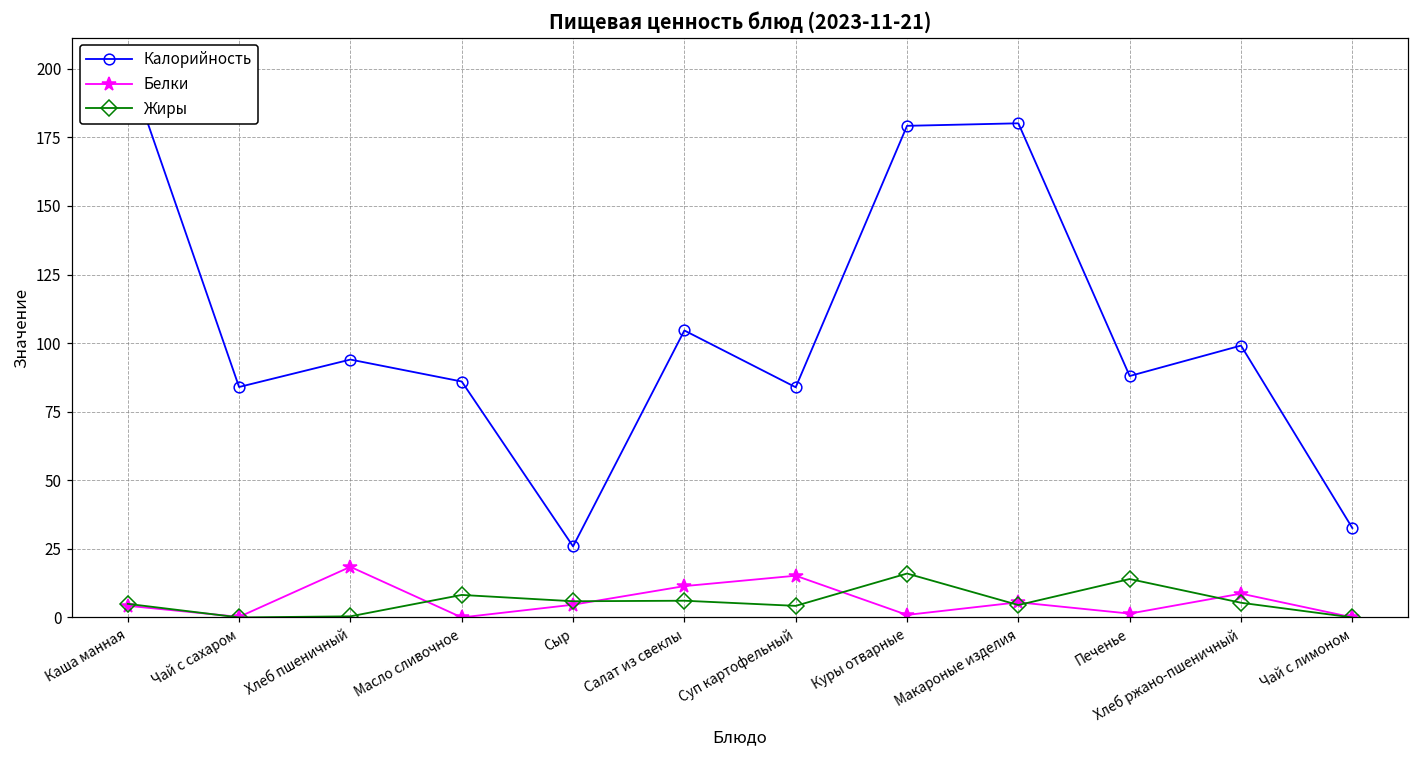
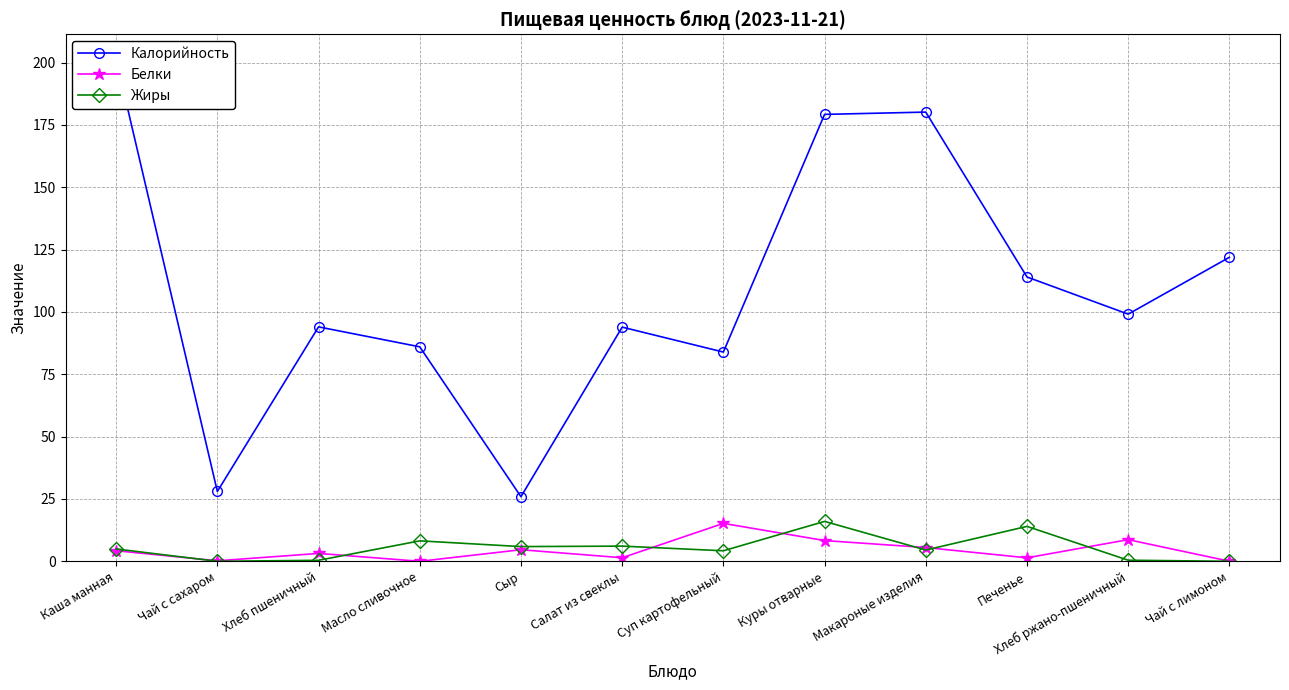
Калорийность, Чай с сахаром: 84 -> 28
Белки, Хлеб пшеничный: 18 -> 3
Калорийность, Салат из свеклы: 105 -> 94
Белки, Салат из свеклы: 11 -> 1
Белки, Куры отварные: 1 -> 8
Калорийность, Печенье: 88 -> 114
Жиры, Хлеб ржано-пшеничный: 5 -> 0
Калорийность, Чай с лимоном: 33 -> 122
